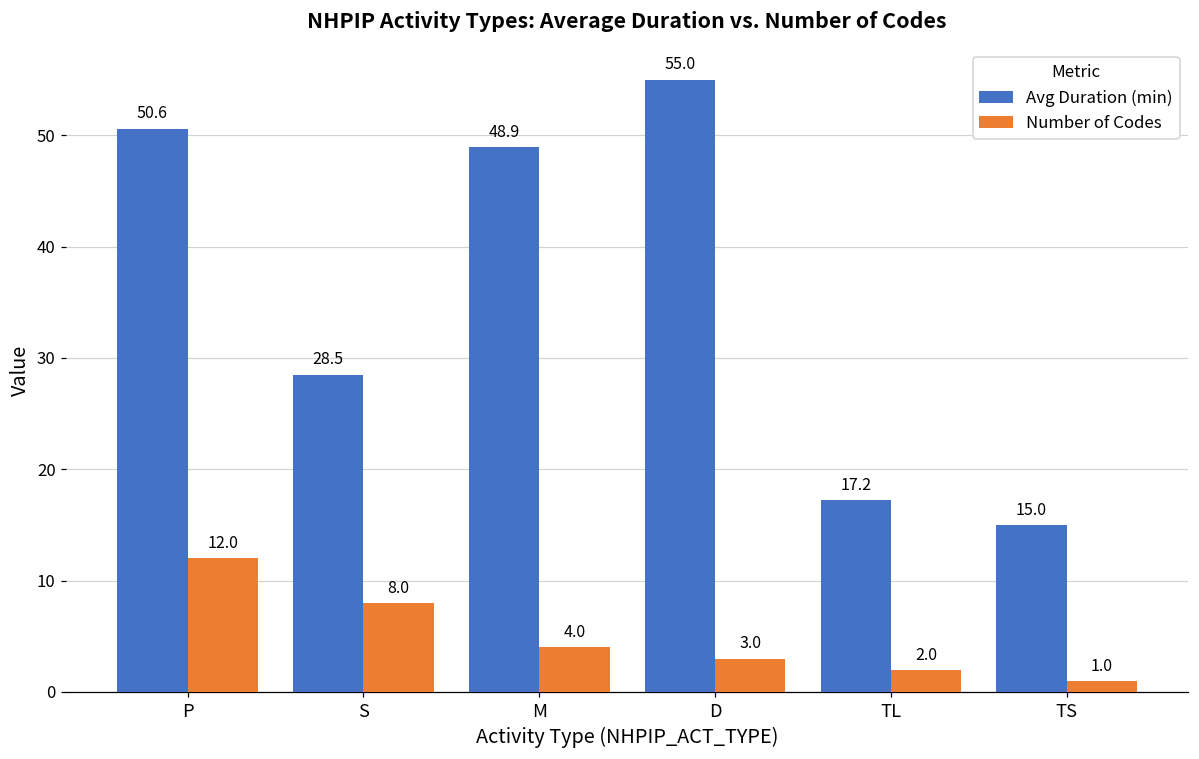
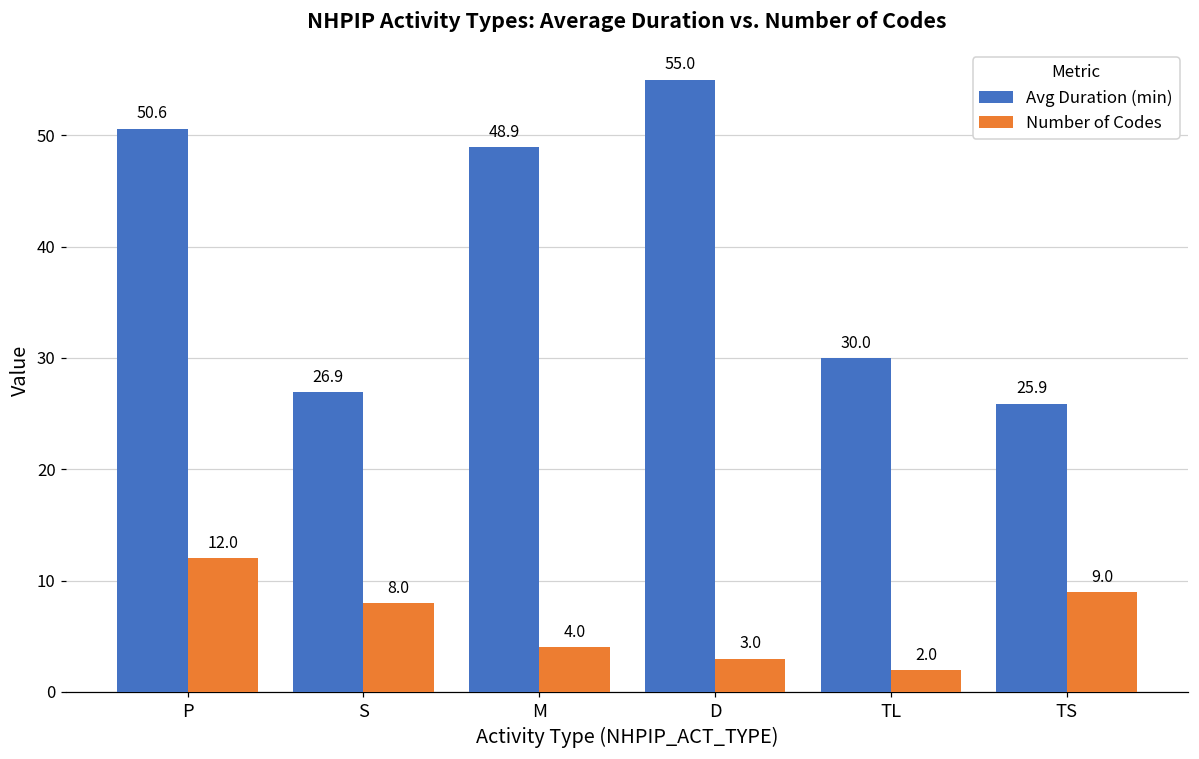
Avg Duration (min), S: 28.5 -> 26.9
Avg Duration (min), TL: 17.2 -> 30.0
Avg Duration (min), TS: 15.0 -> 25.9
Number of Codes, TS: 1.0 -> 9.0
